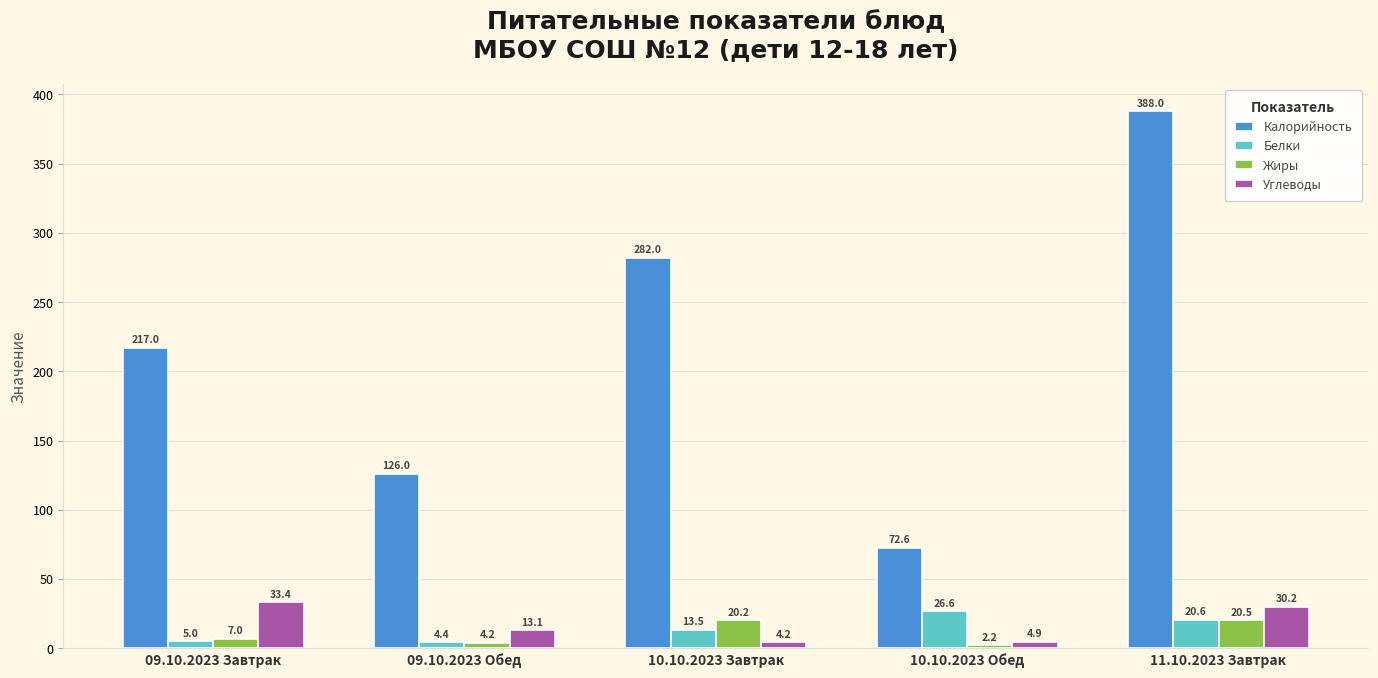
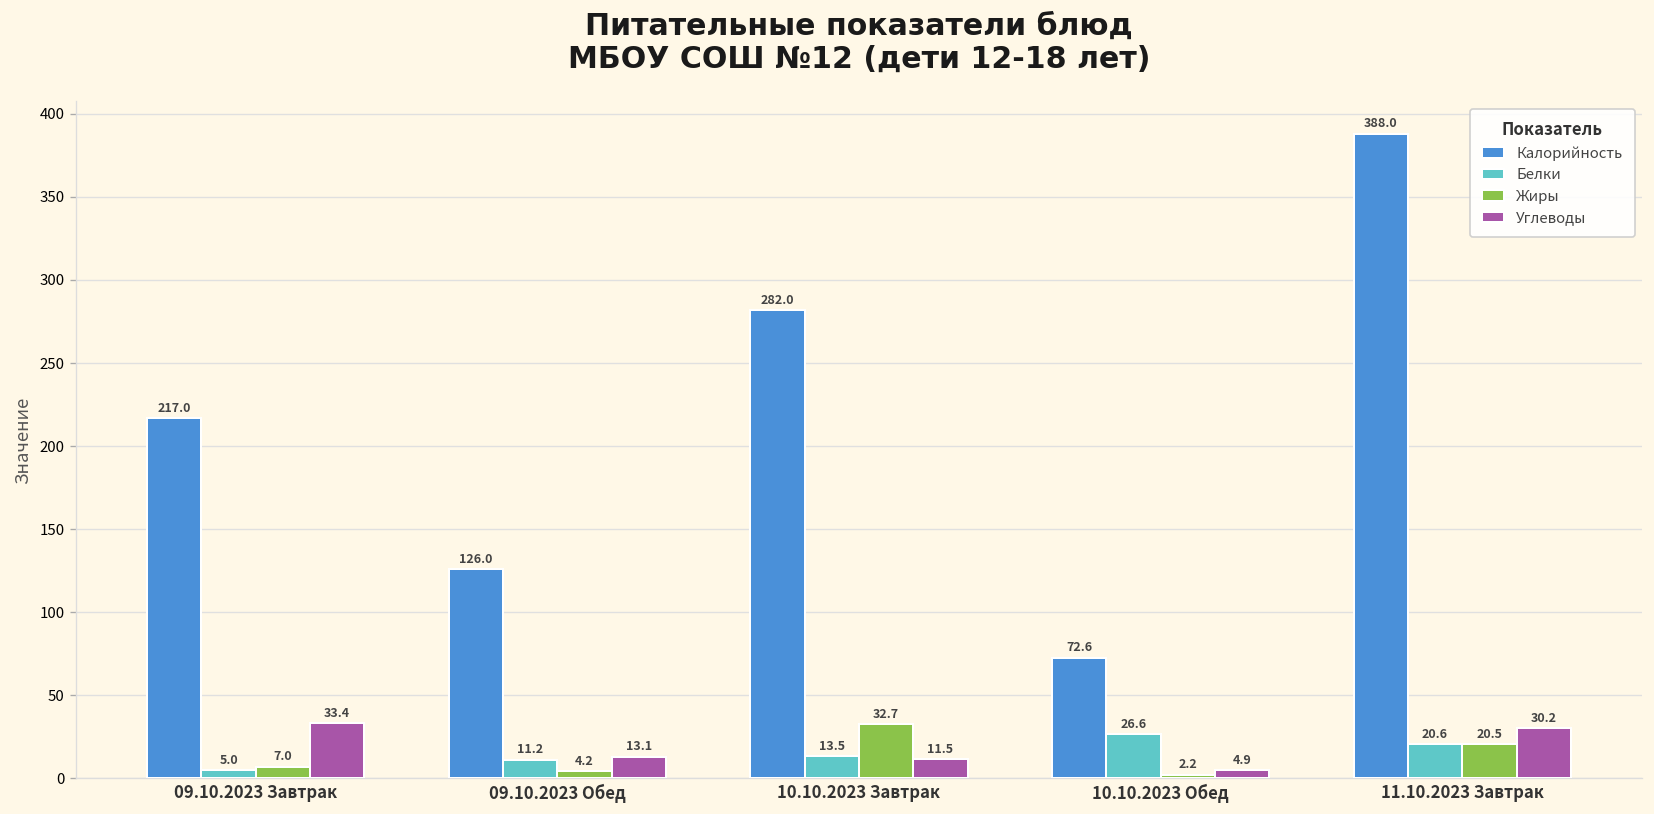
Белки, 09.10.2023 Обед: 4.4 -> 11.2
Жиры, 10.10.2023 Завтрак: 20.2 -> 32.7
Углеводы, 10.10.2023 Завтрак: 4.2 -> 11.5
